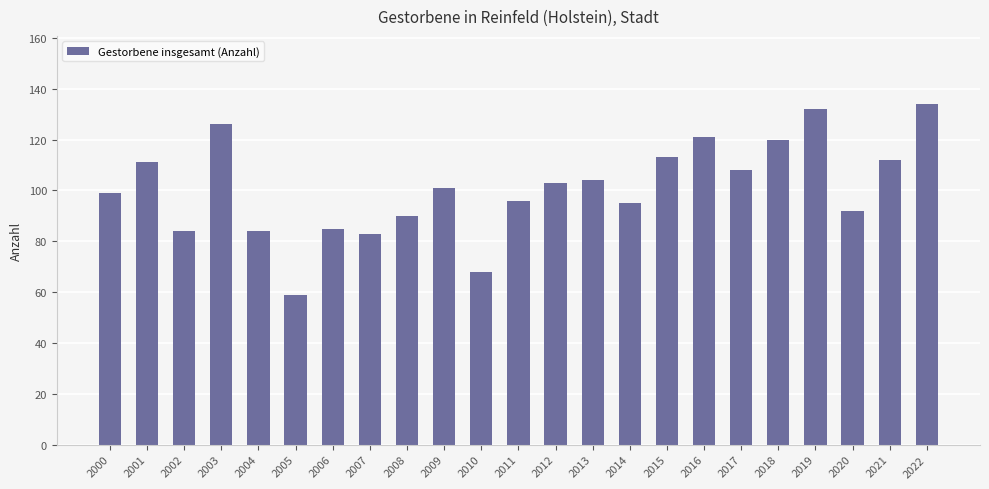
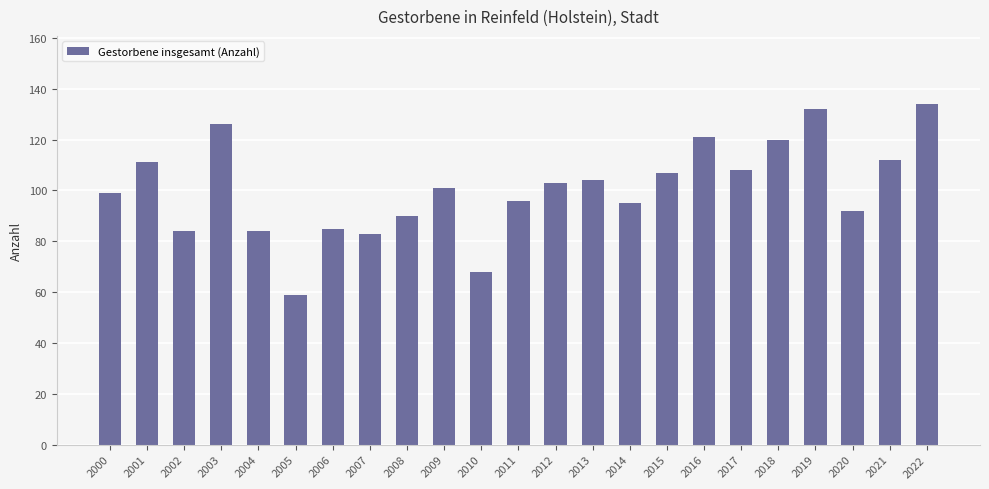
2015: 113 -> 107
